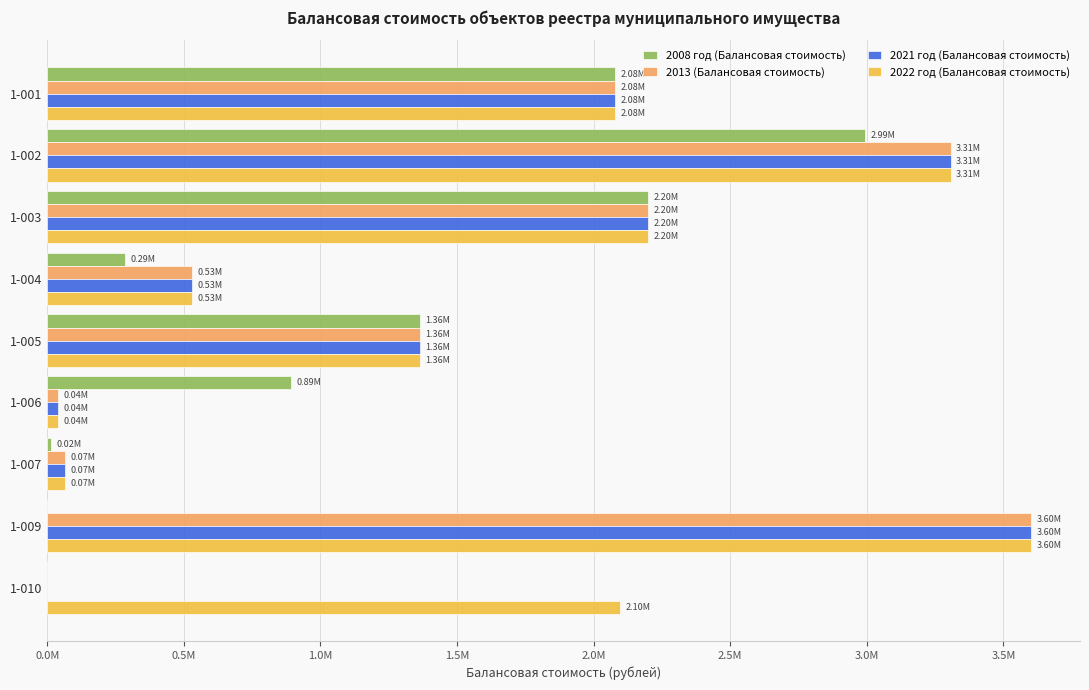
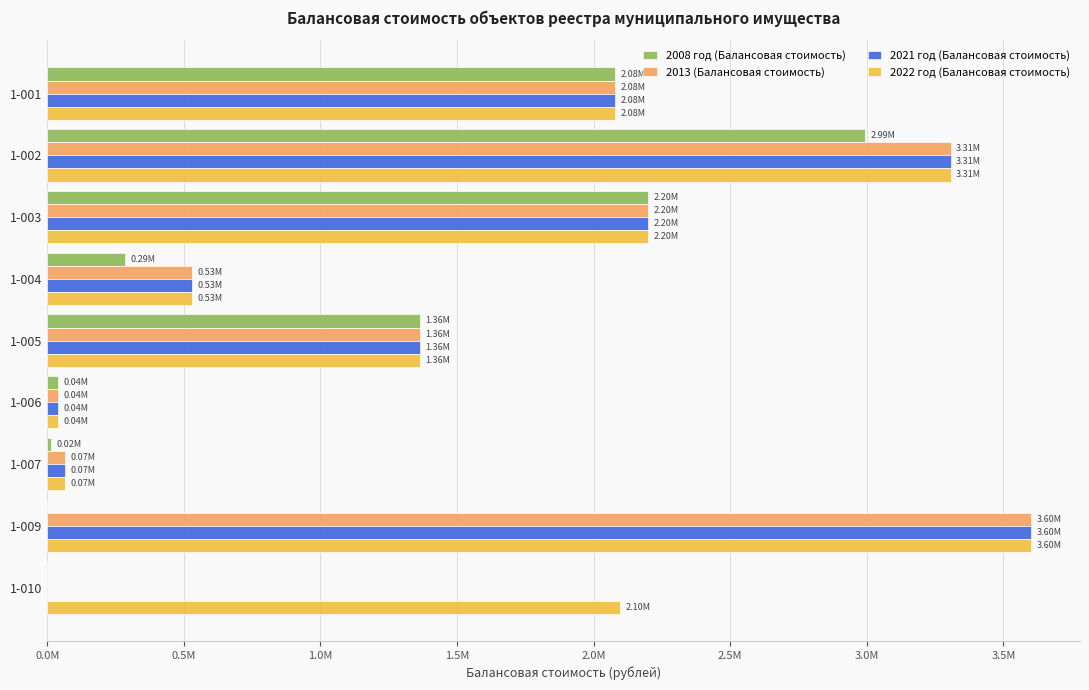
2008 год (Балансовая стоимость), 1-006: 0.89M -> 0.04M
